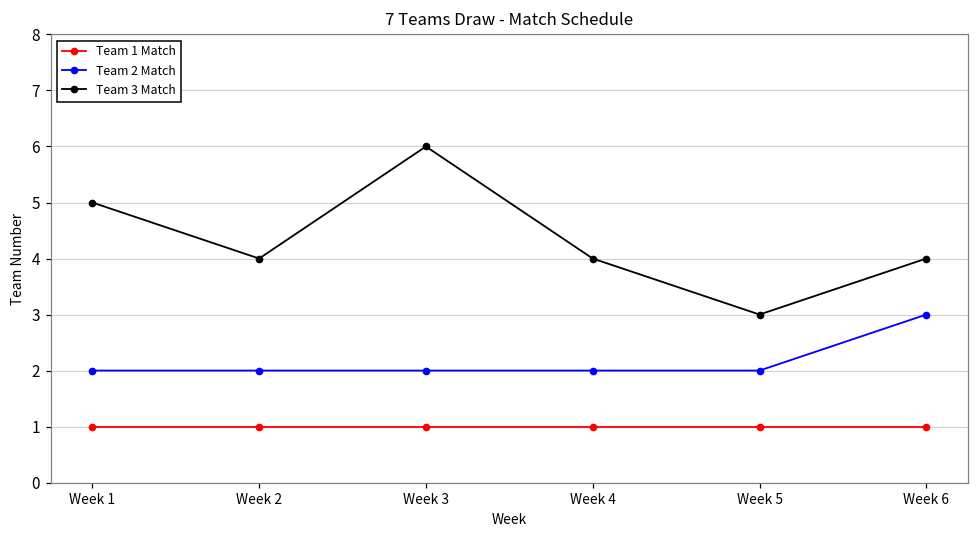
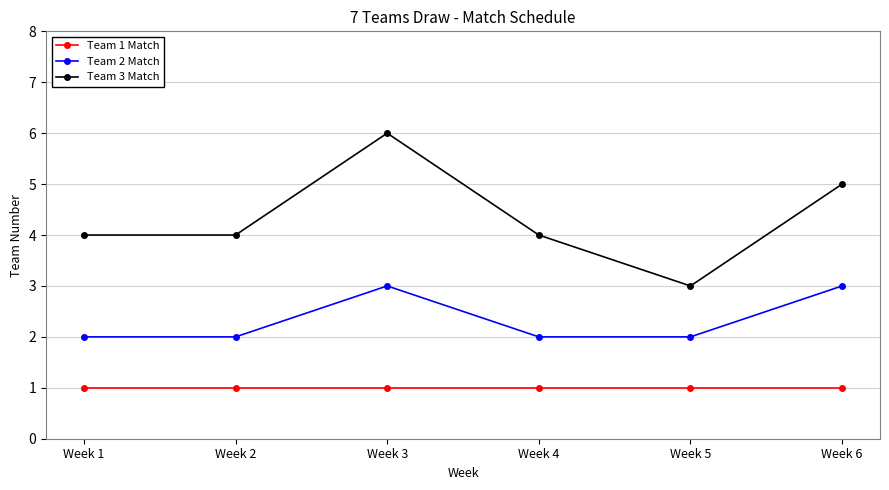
Team 3 Match, Week 1: 5 -> 4
Team 2 Match, Week 3: 2 -> 3
Team 3 Match, Week 6: 4 -> 5
